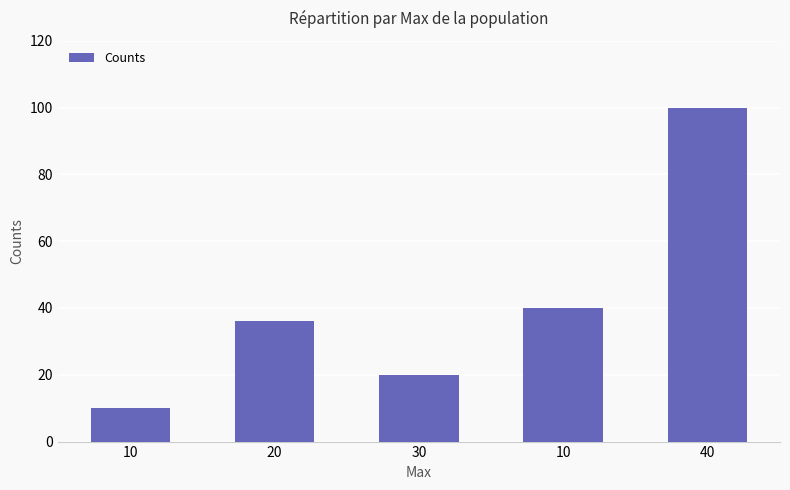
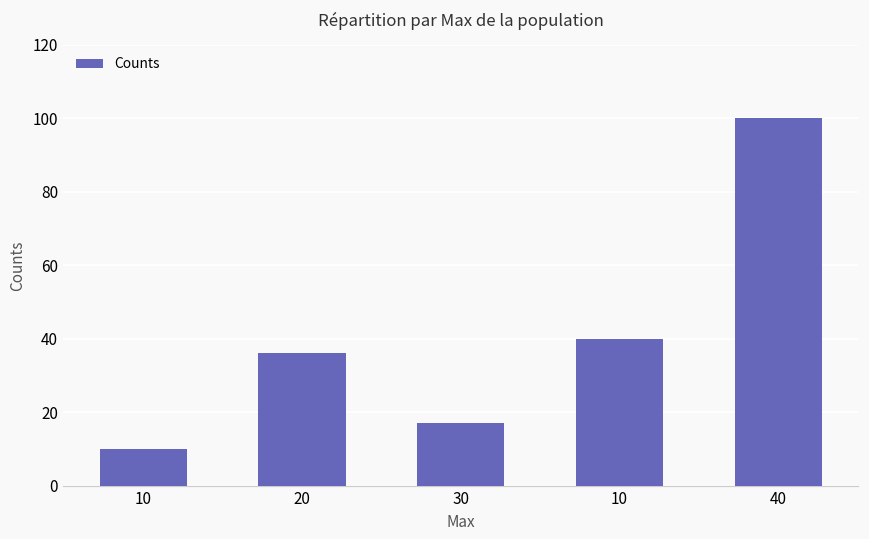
30: 20 -> 17
